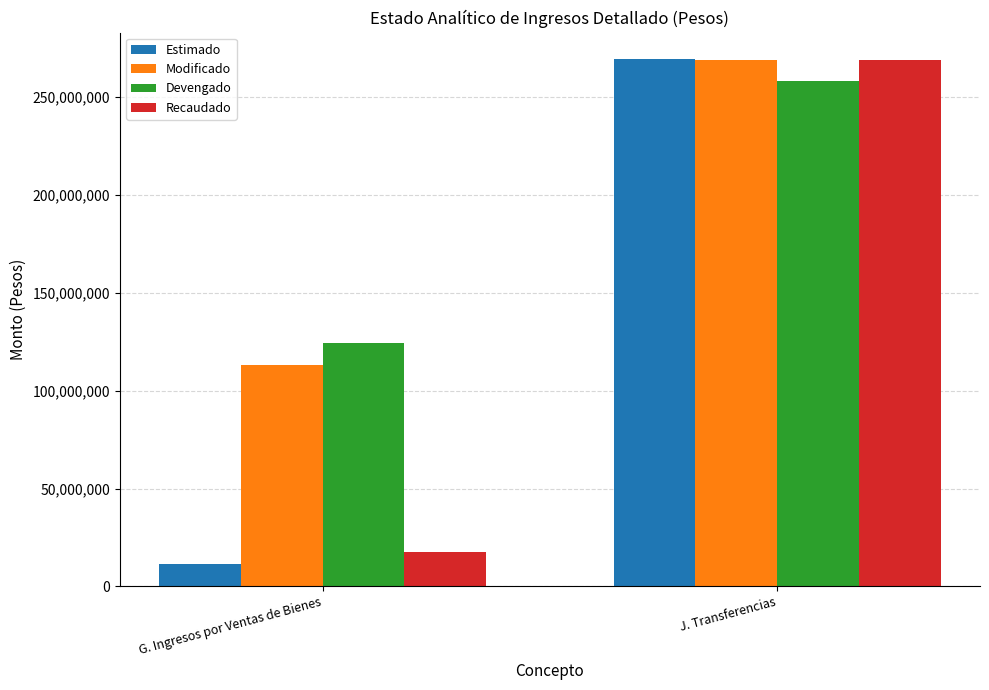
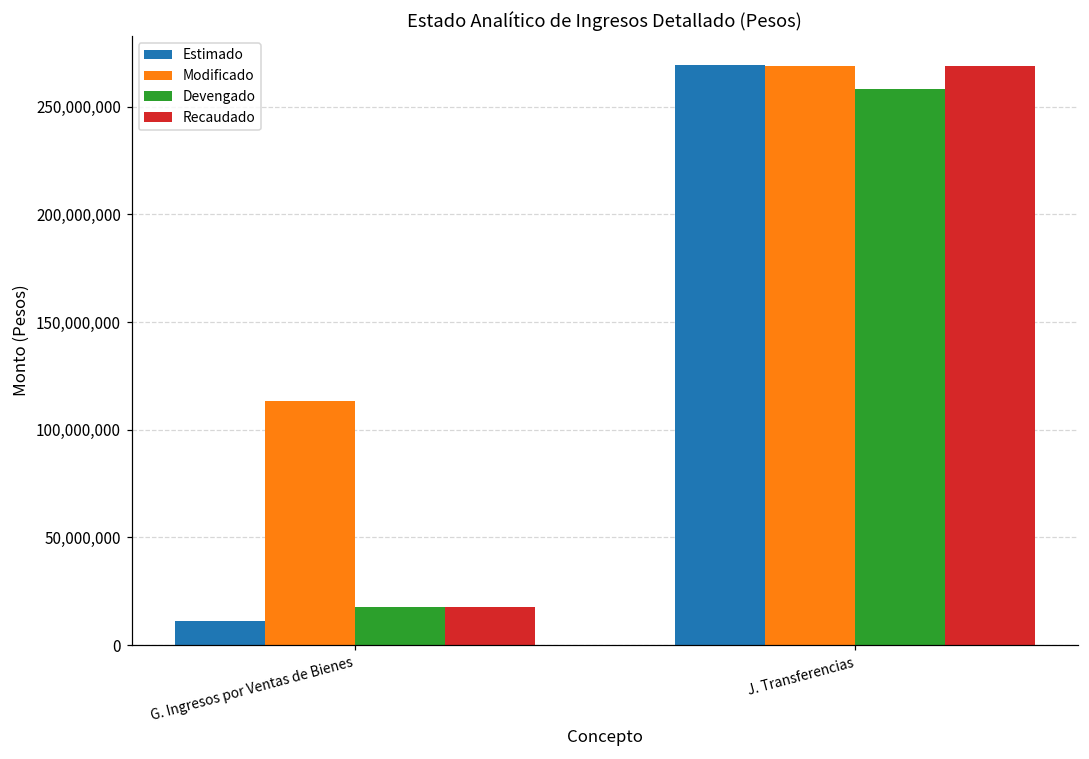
Devengado, G. Ingresos por Ventas de Bienes: 124,000,000 -> 18,000,000
